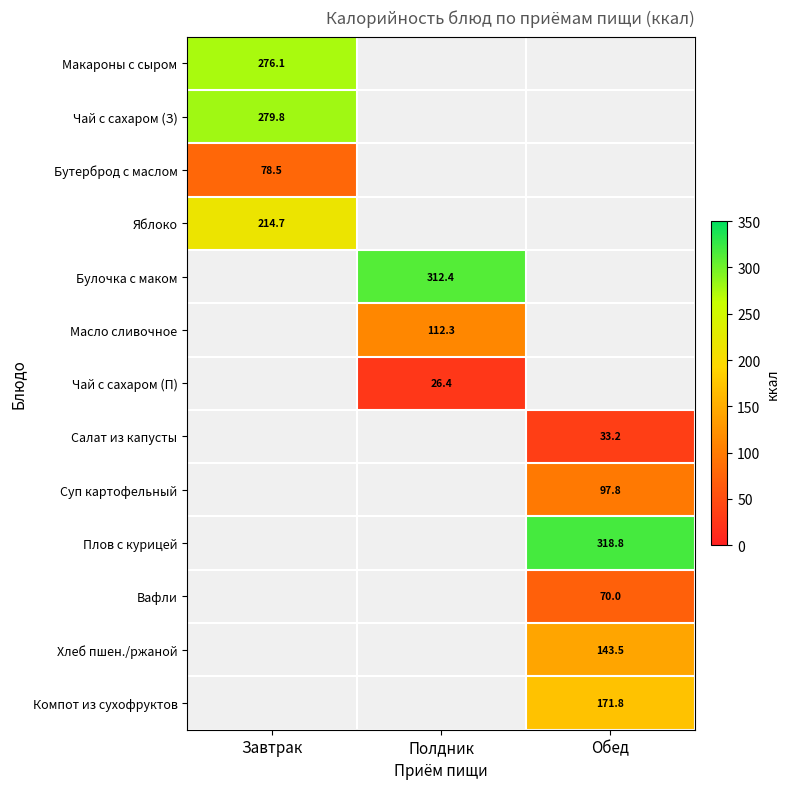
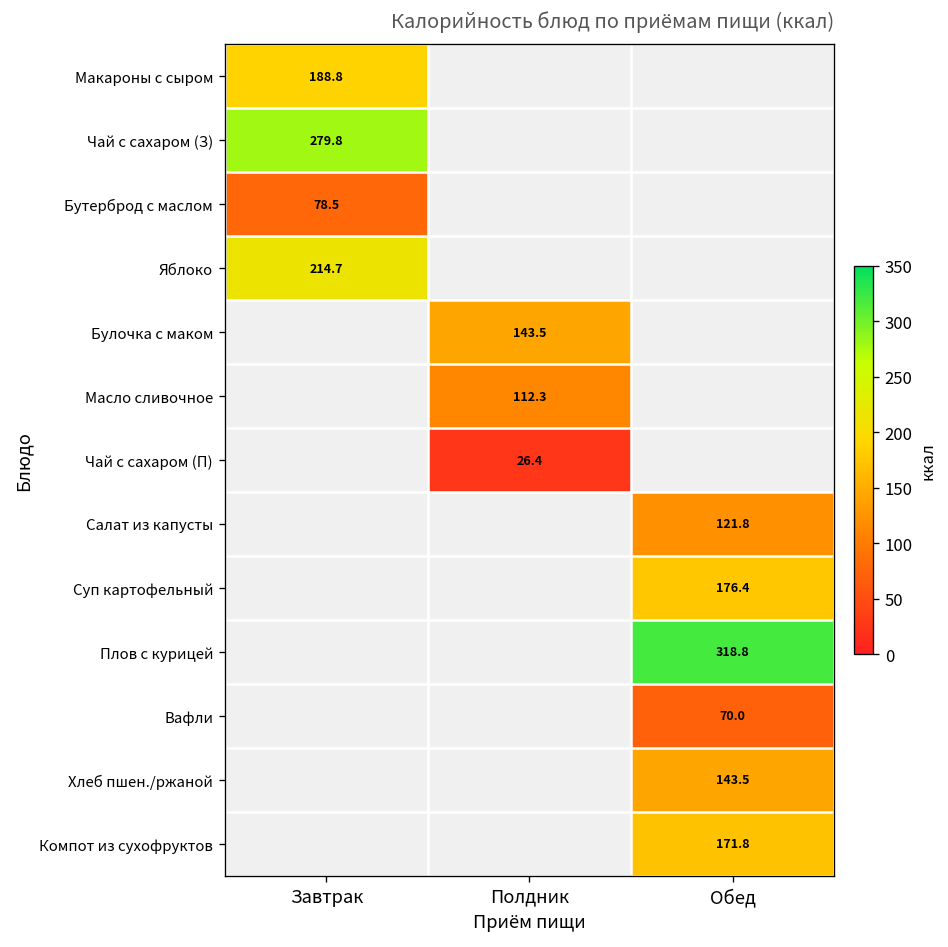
Макароны с сыром, Завтрак: 276.1 -> 188.8
Булочка с маком, Полдник: 312.4 -> 143.5
Салат из капусты, Обед: 33.2 -> 121.8
Суп картофельный, Обед: 97.8 -> 176.4
